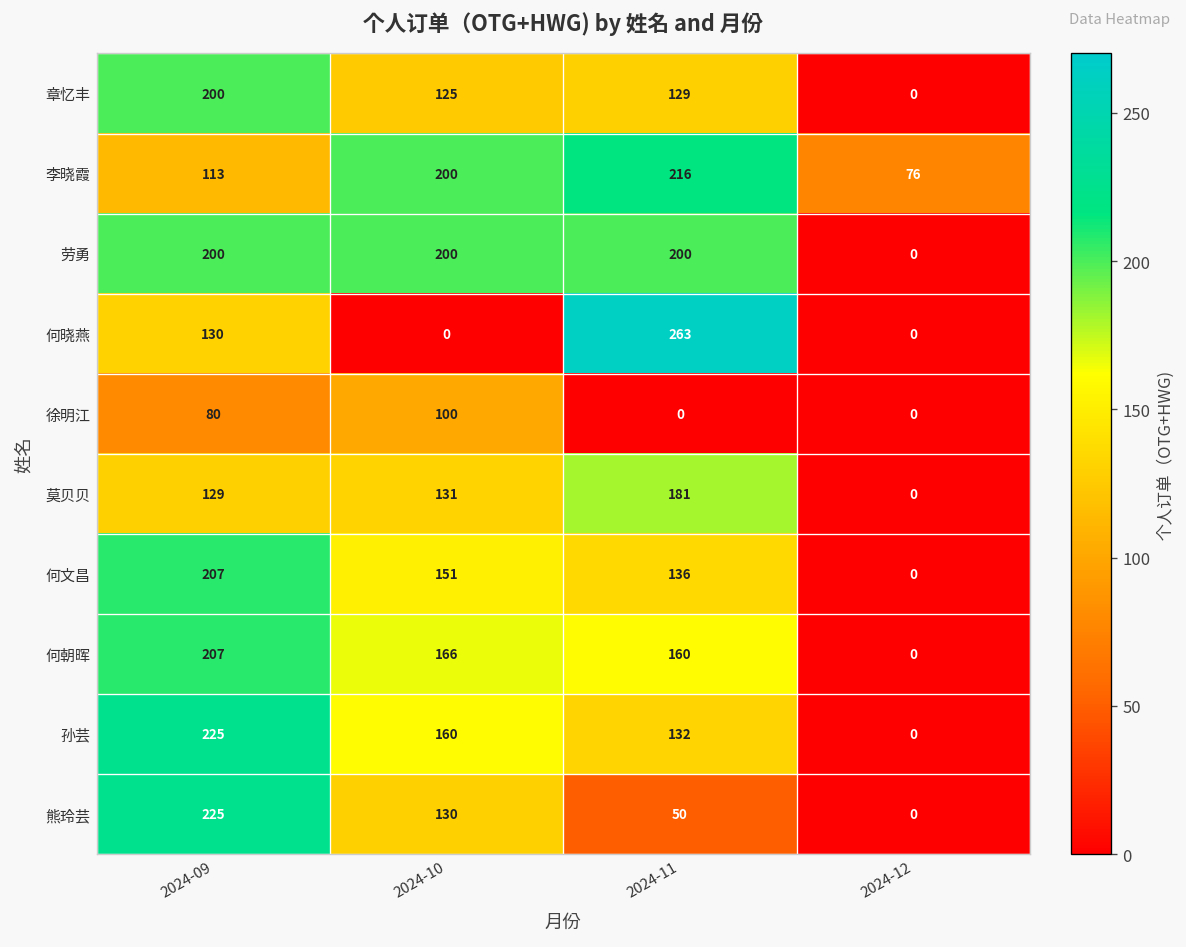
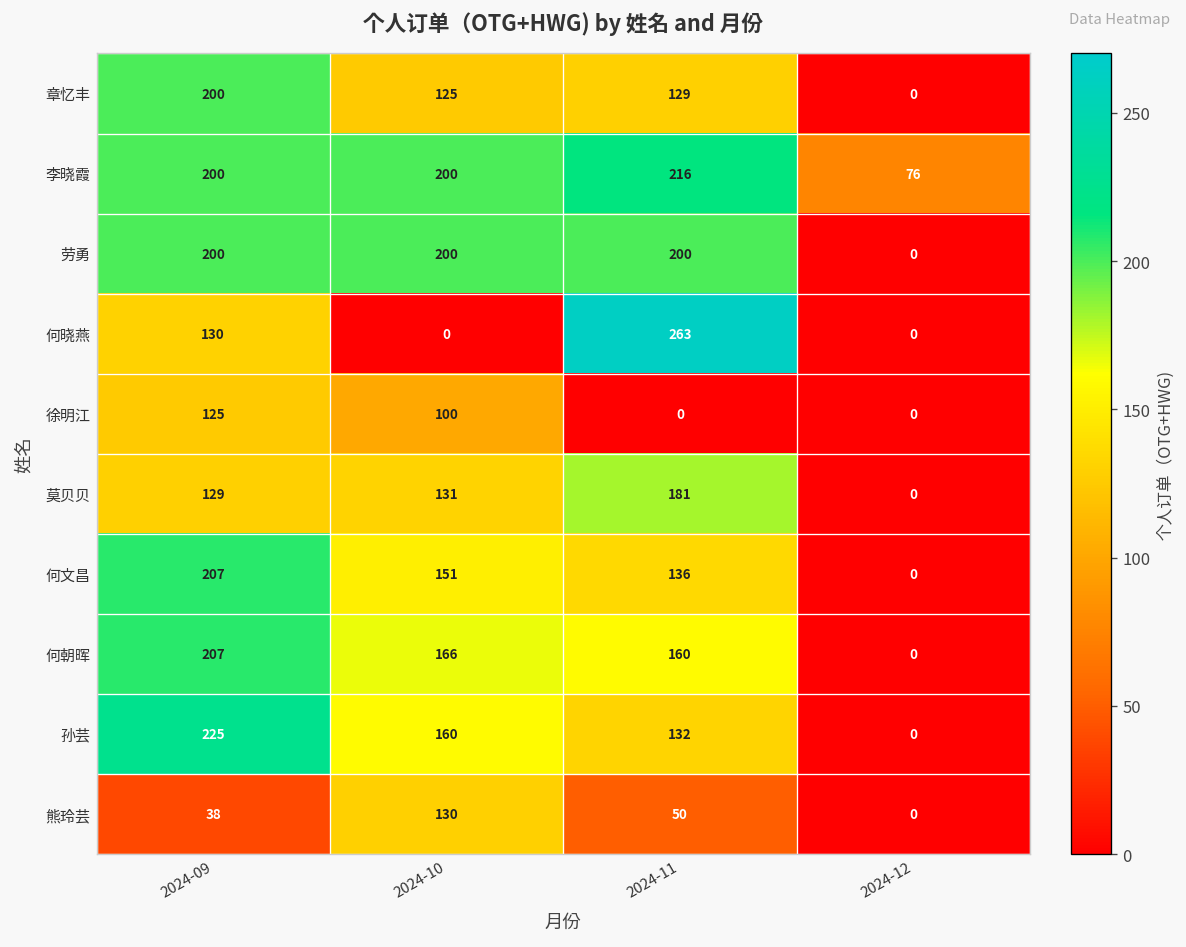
李晓霞, 2024-09: 113 -> 200
徐明江, 2024-09: 80 -> 125
熊玲芸, 2024-09: 225 -> 38
